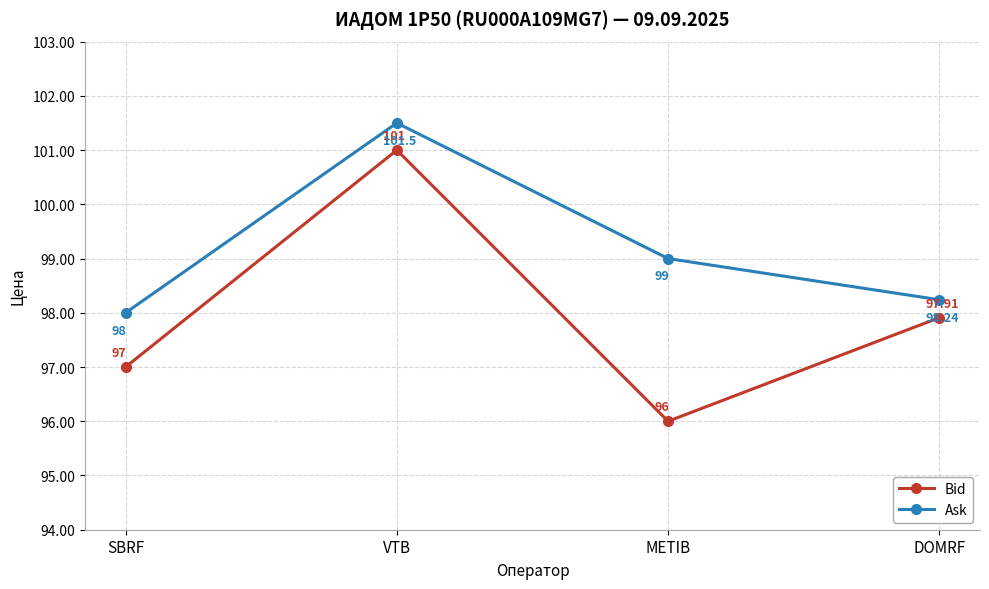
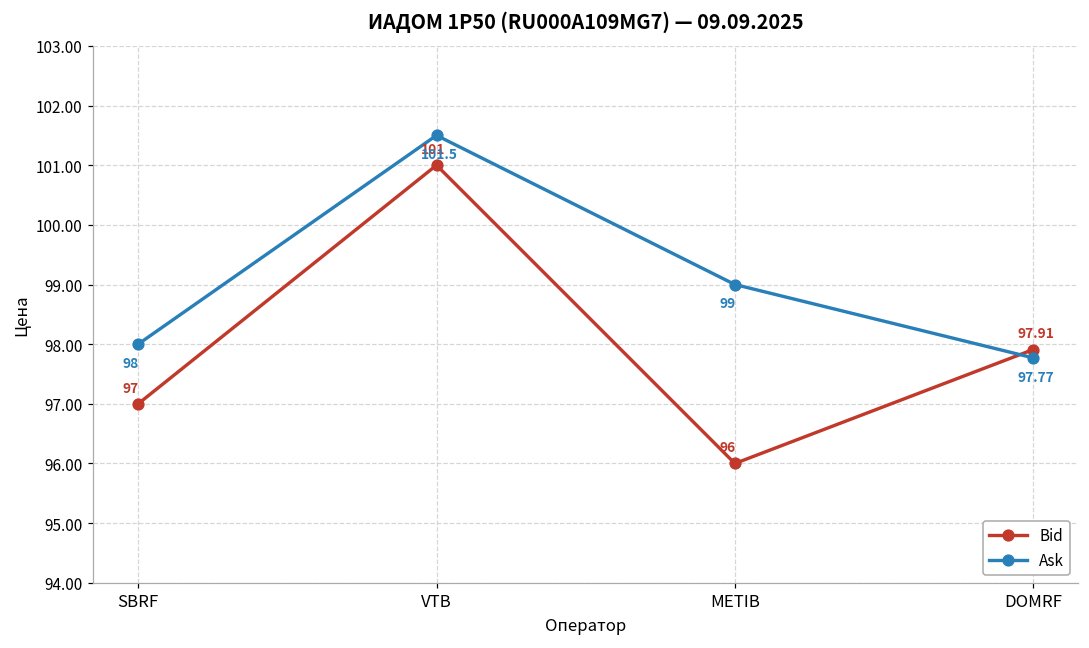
Ask, DOMRF: 98.24 -> 97.77
